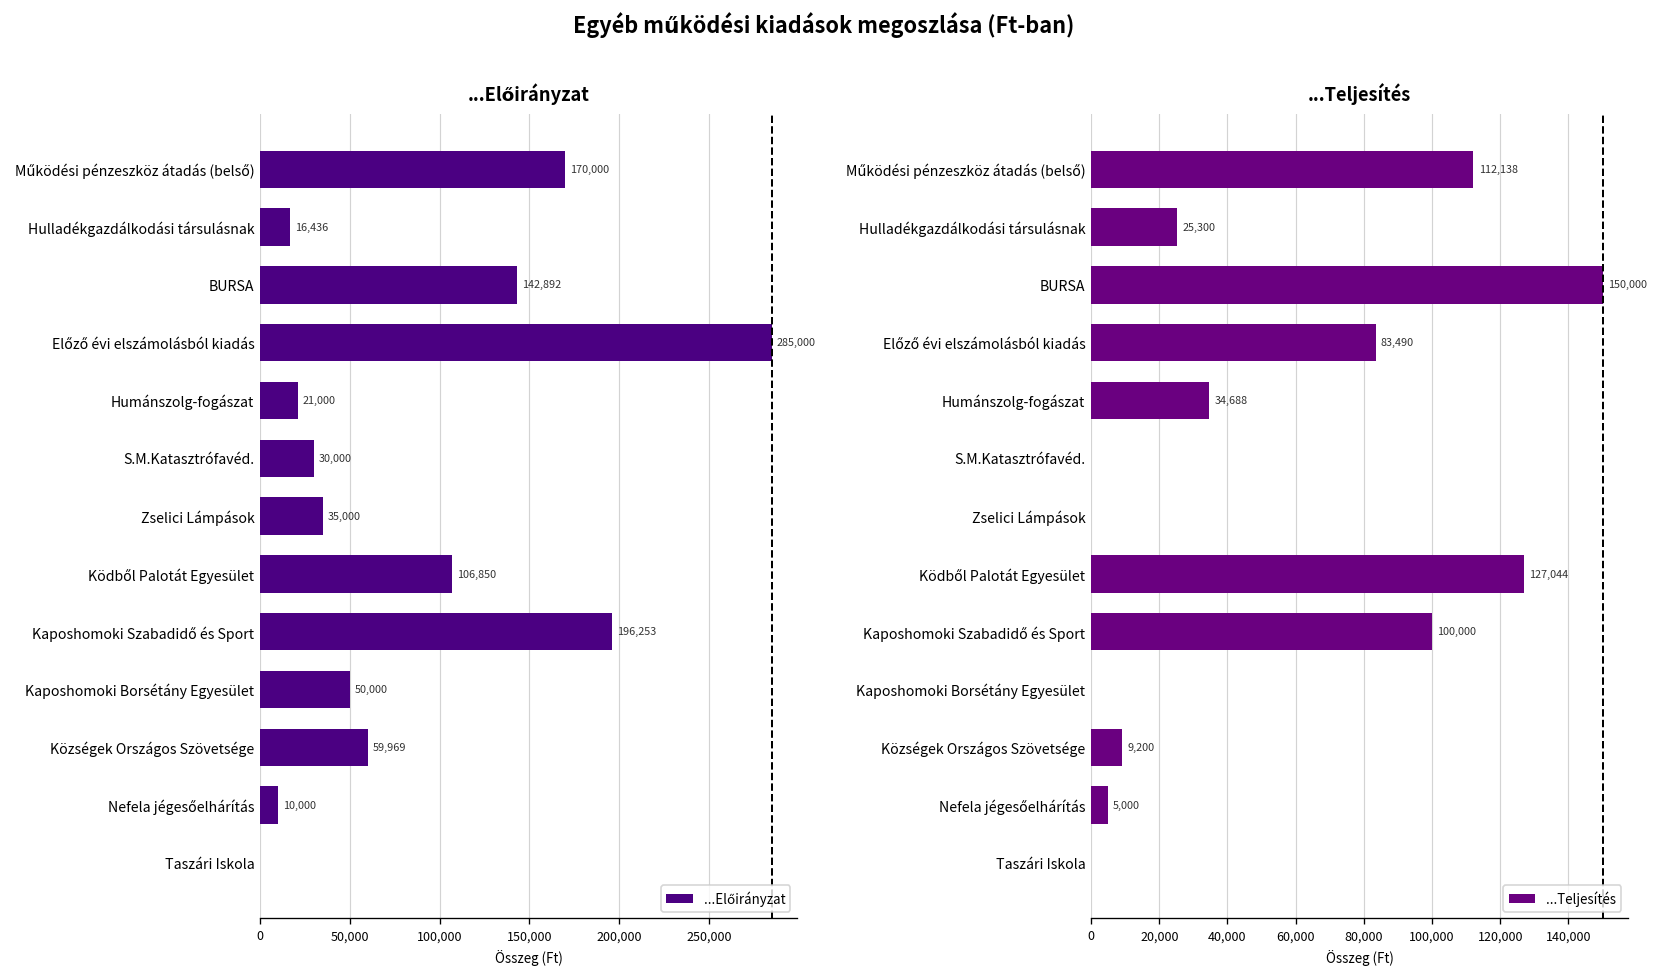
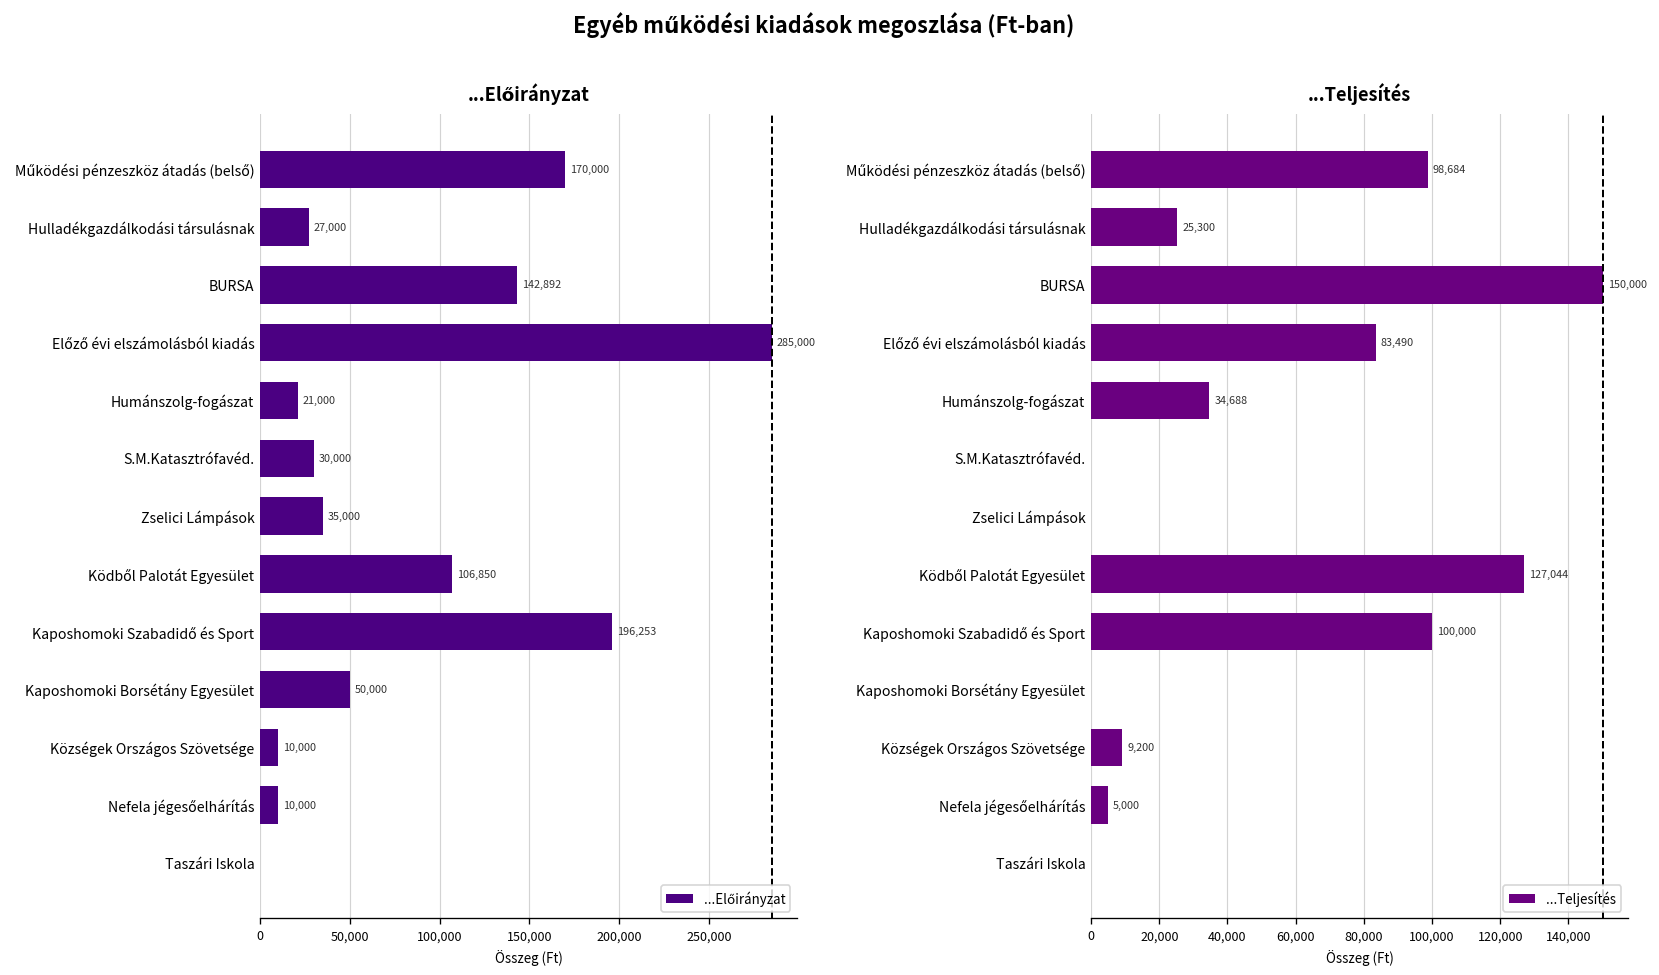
...Előirányzat, Hulladékgazdálkodási társulásnak: 16,436 -> 27,000
...Előirányzat, Községek Országos Szövetsége: 59,969 -> 10,000
...Teljesítés, Működési pénzeszköz átadás (belső): 112,138 -> 98,684
